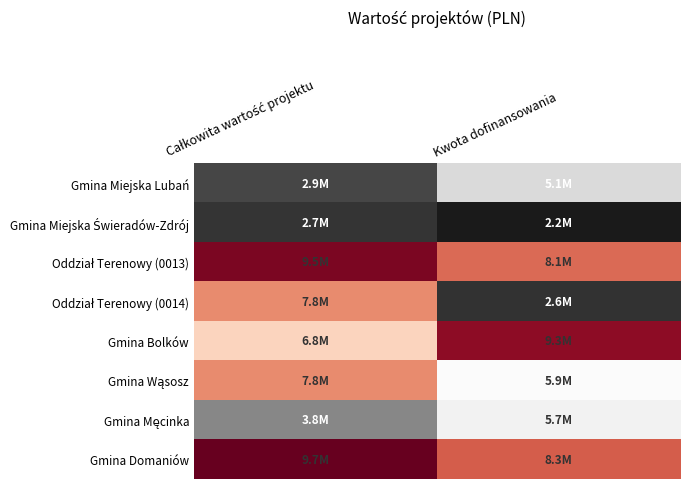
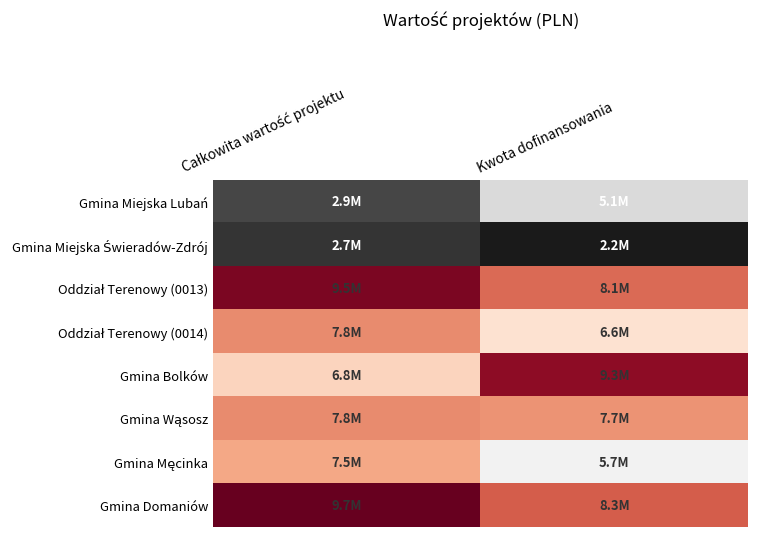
Oddział Terenowy (0014), Kwota dofinansowania: 2.6M -> 6.6M
Gmina Wąsosz, Kwota dofinansowania: 5.9M -> 7.7M
Gmina Męcinka, Całkowita wartość projektu: 3.8M -> 7.5M
